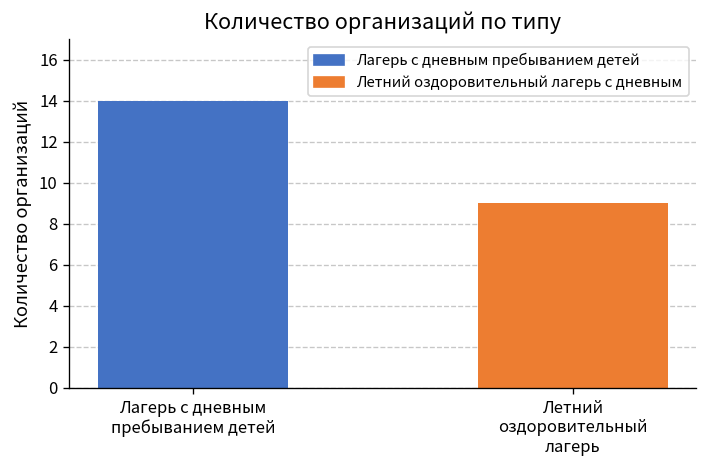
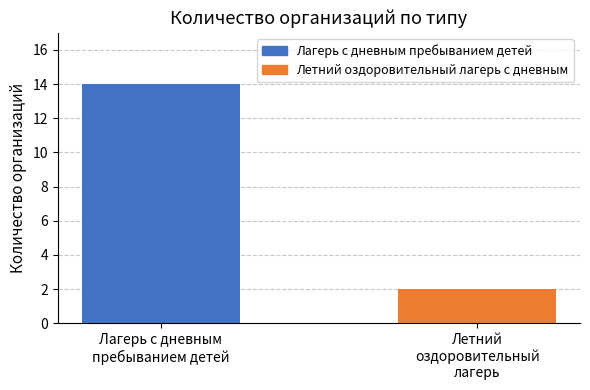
Летний оздоровительный лагерь: 9 -> 2
